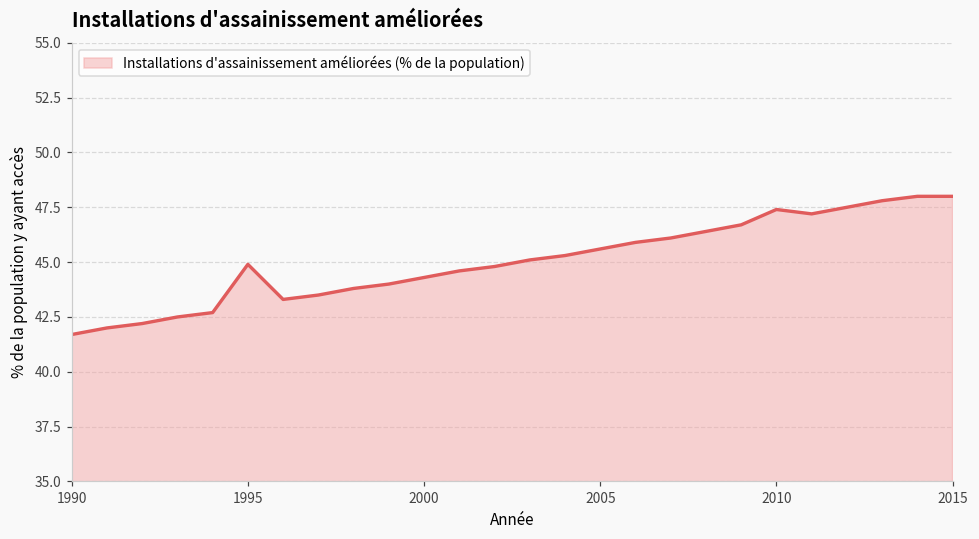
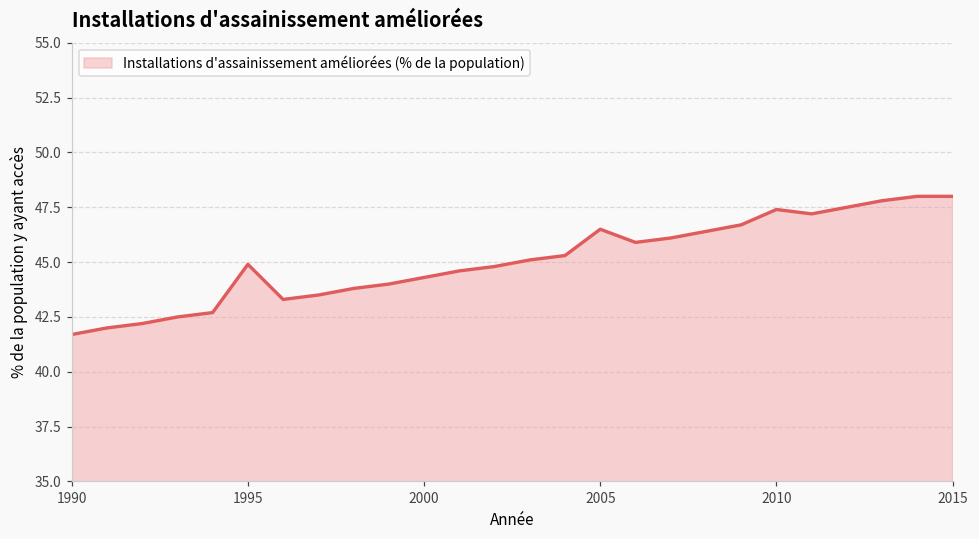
2005: 45.6 -> 46.5
